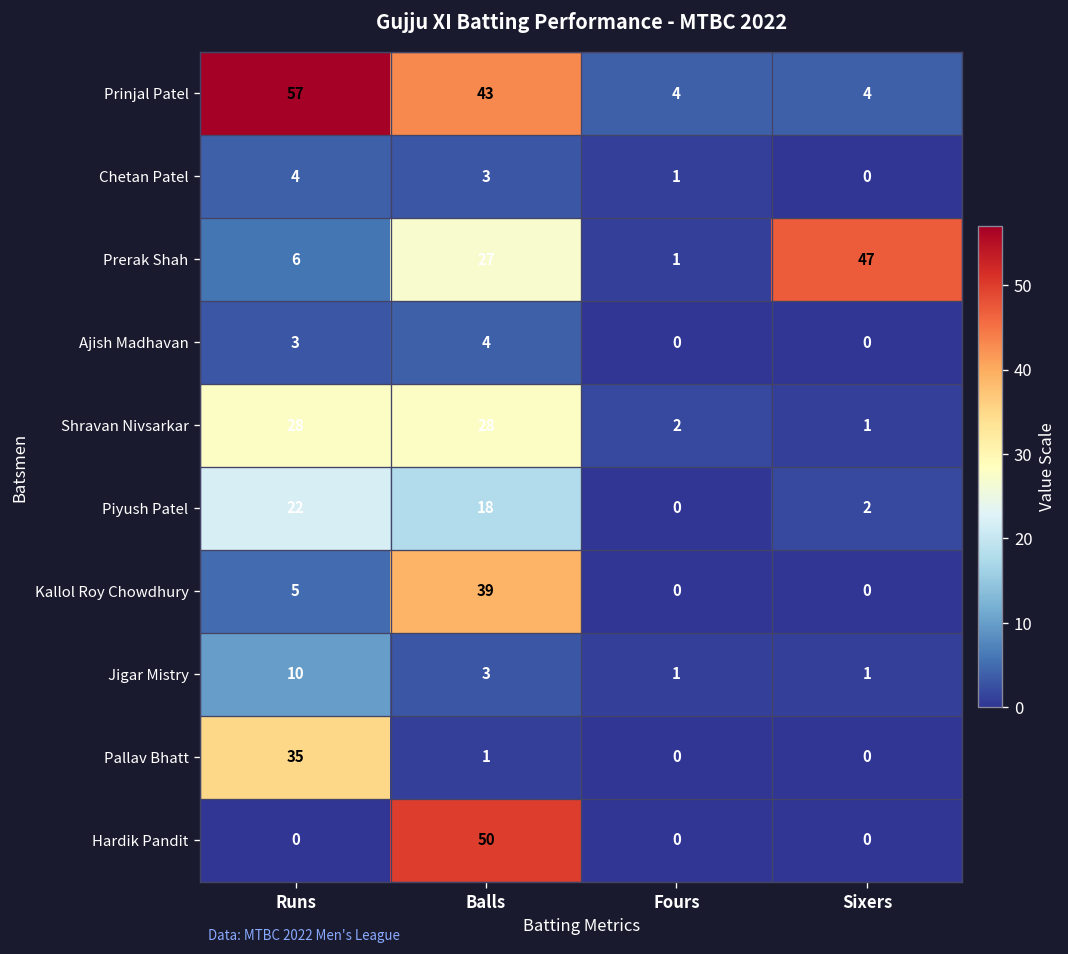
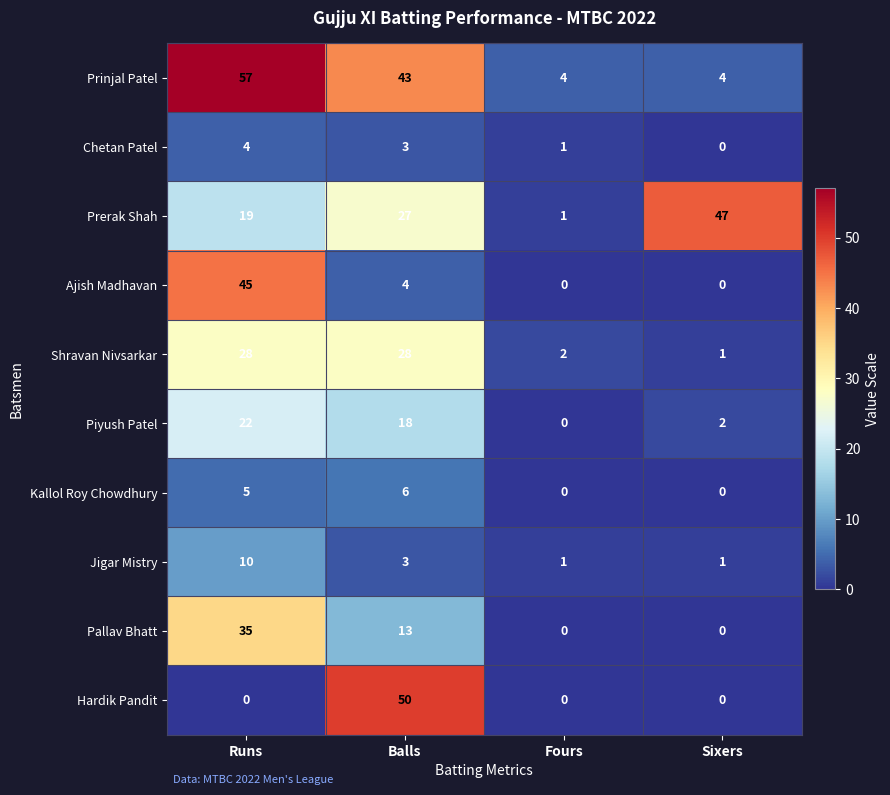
Prerak Shah, Runs: 6 -> 19
Ajish Madhavan, Runs: 3 -> 45
Kallol Roy Chowdhury, Balls: 39 -> 6
Pallav Bhatt, Balls: 1 -> 13
